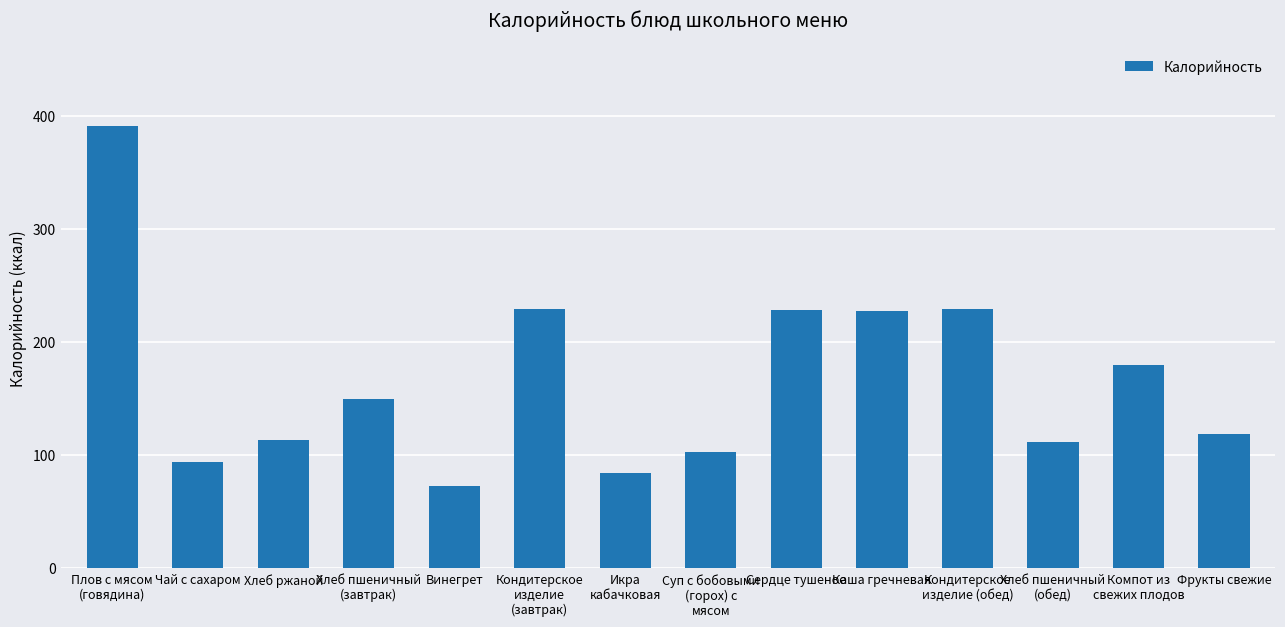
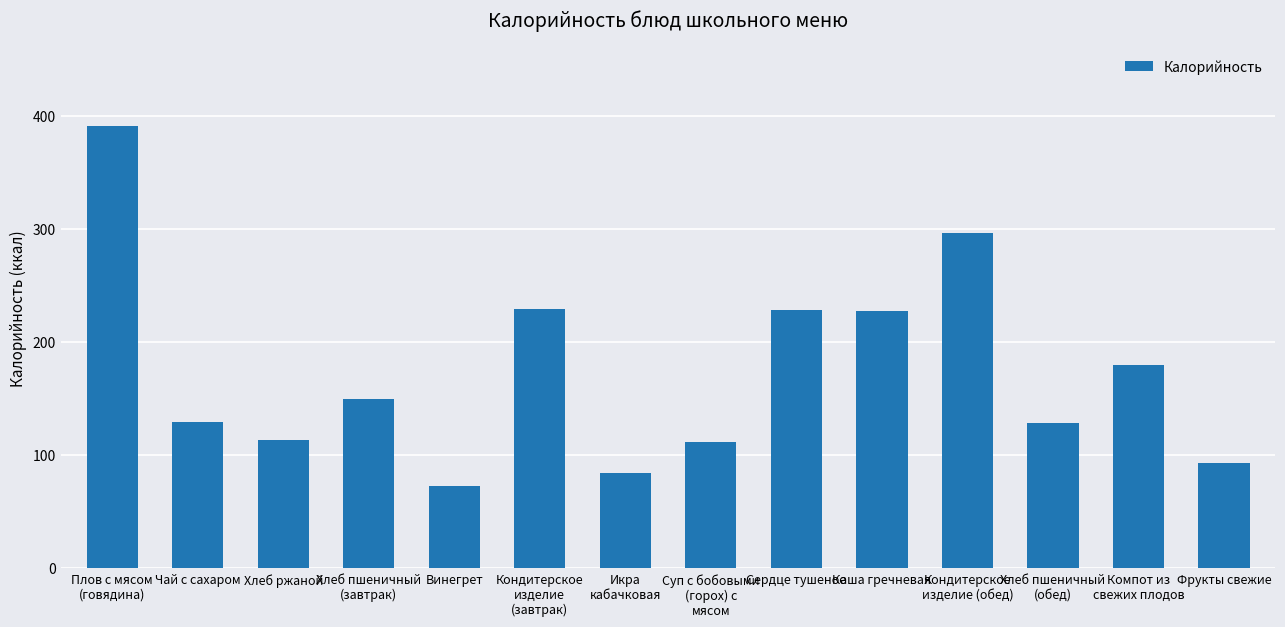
Чай с сахаром: 94 -> 130
Суп с бобовыми (горох) с мясом: 102 -> 111
Кондитерское изделие (обед): 229 -> 297
Хлеб пшеничный (обед): 112 -> 128
Фрукты свежие: 118 -> 93
